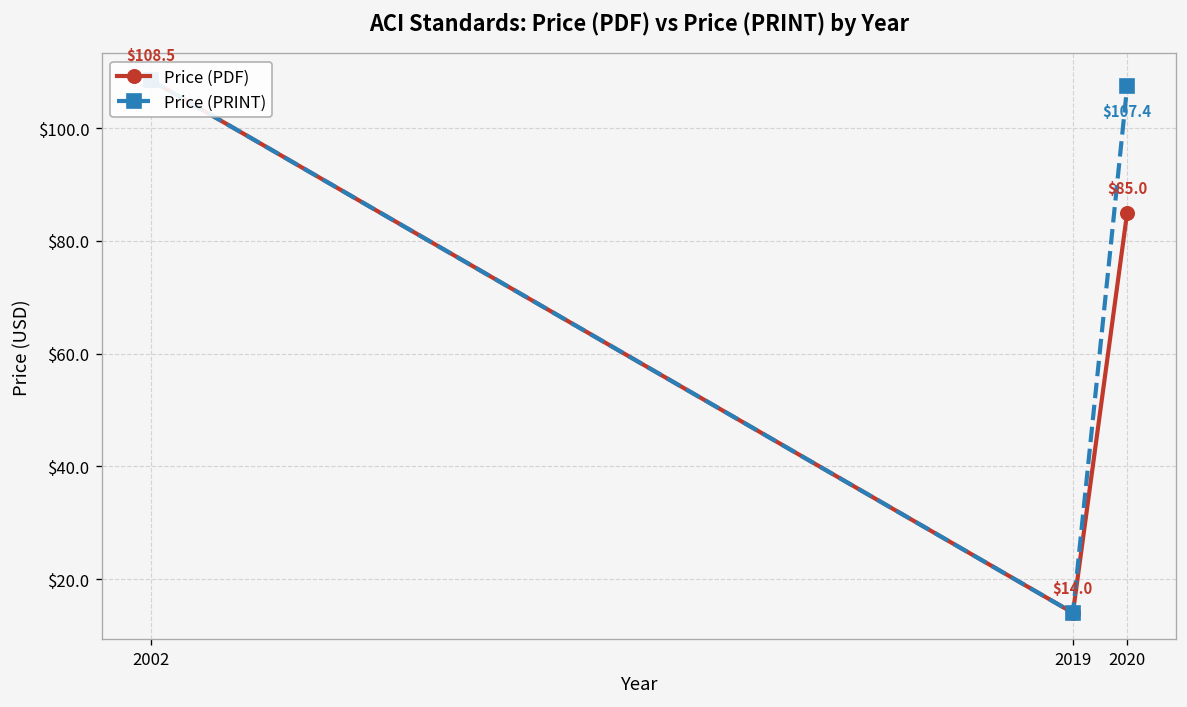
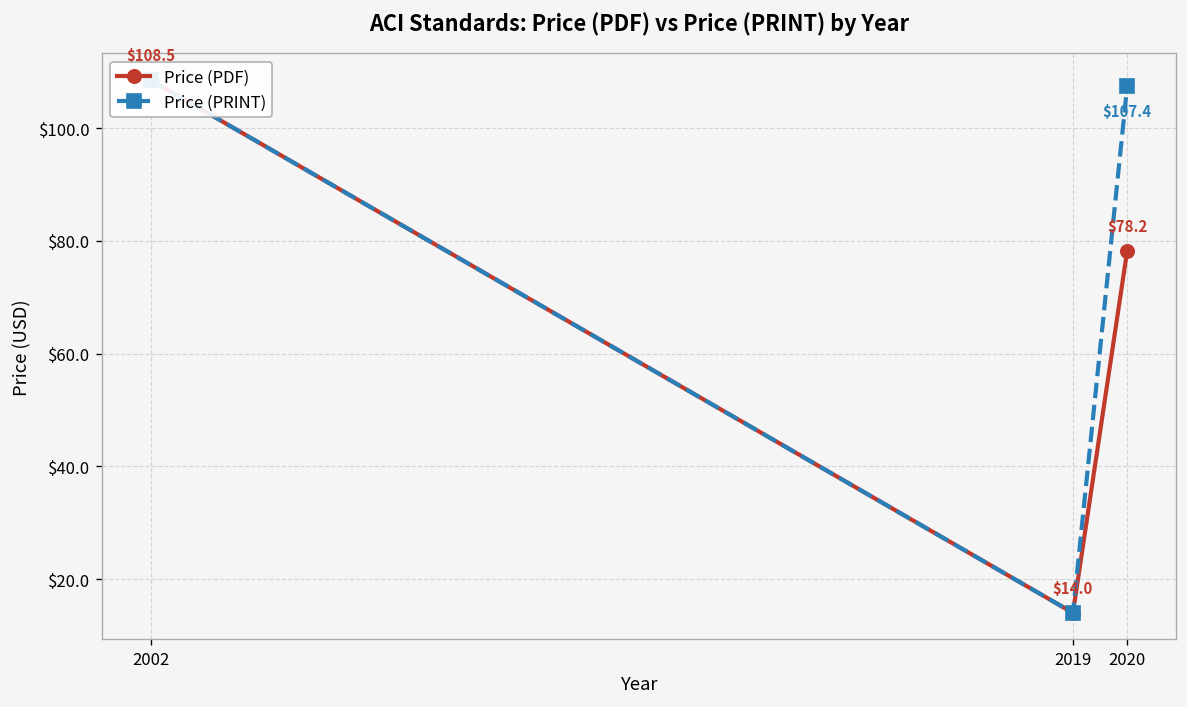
Price (PDF), 2020: $85.0 -> $78.2
